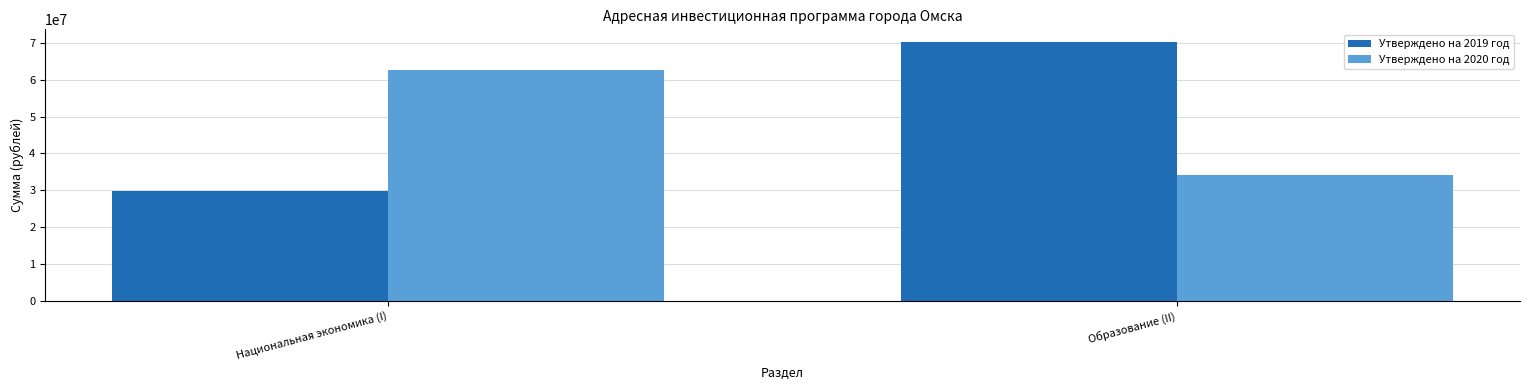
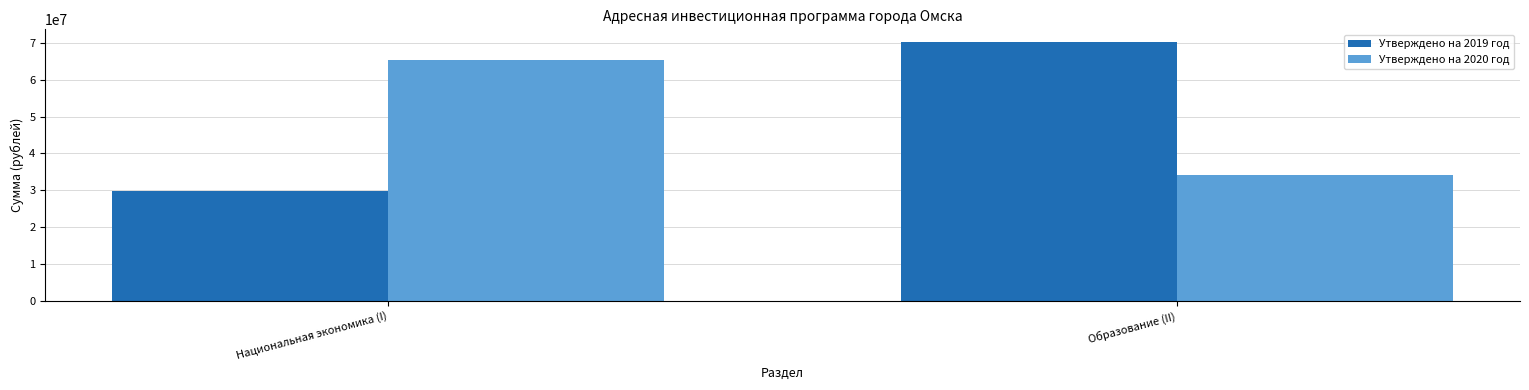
Утверждено на 2020 год, Национальная экономика (I): 63000000 -> 65000000
